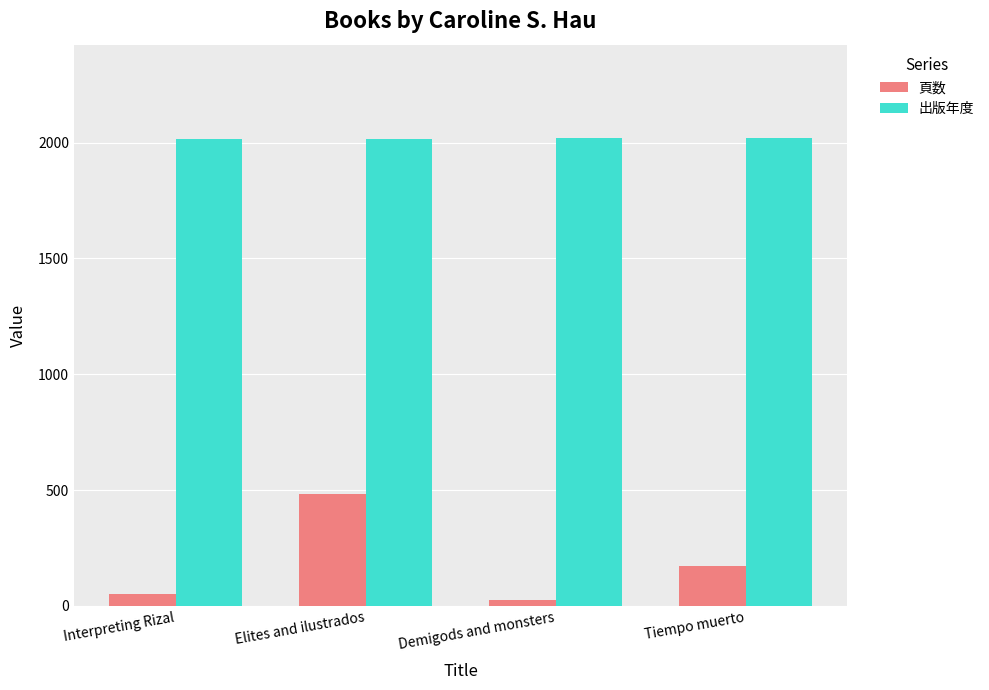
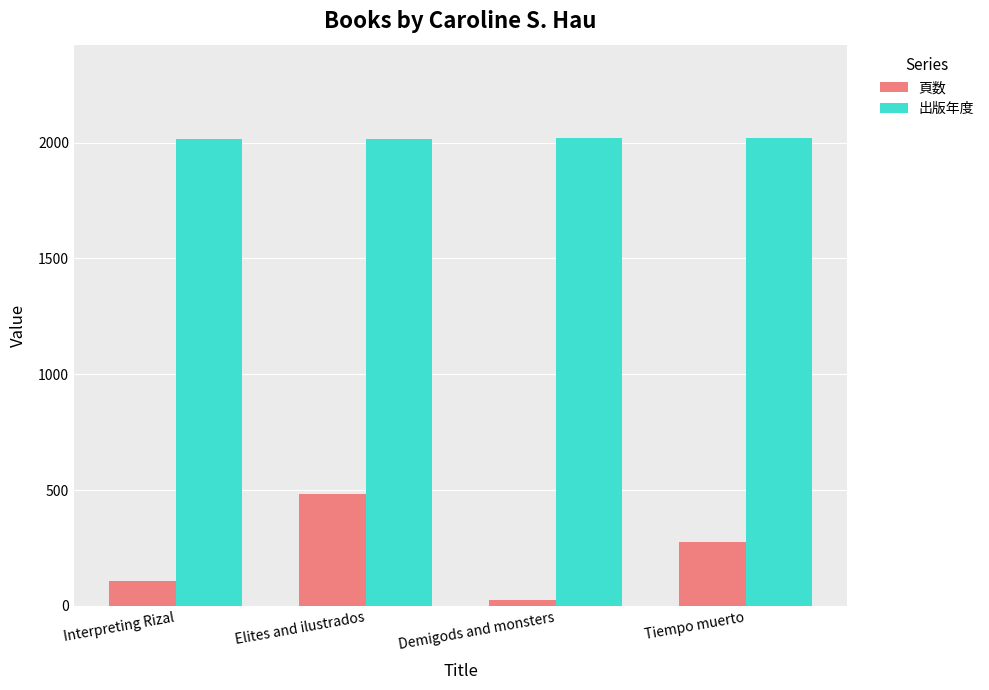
頁数, Interpreting Rizal: 50 -> 110
頁数, Tiempo muerto: 170 -> 280
